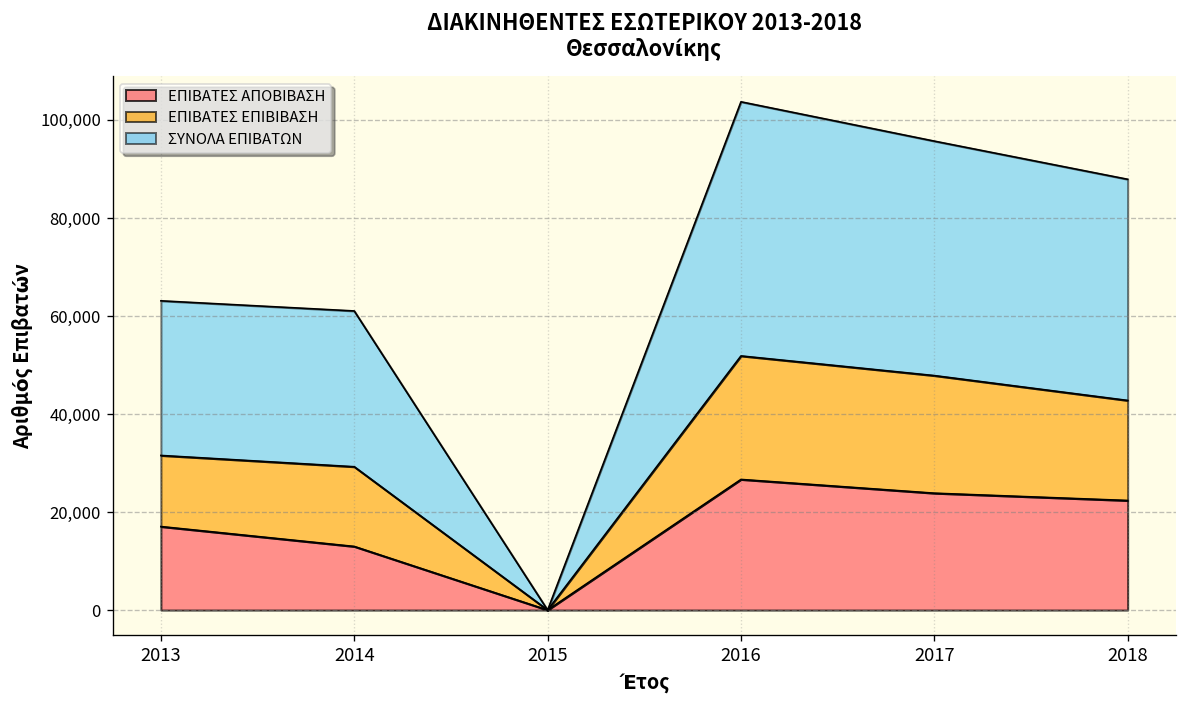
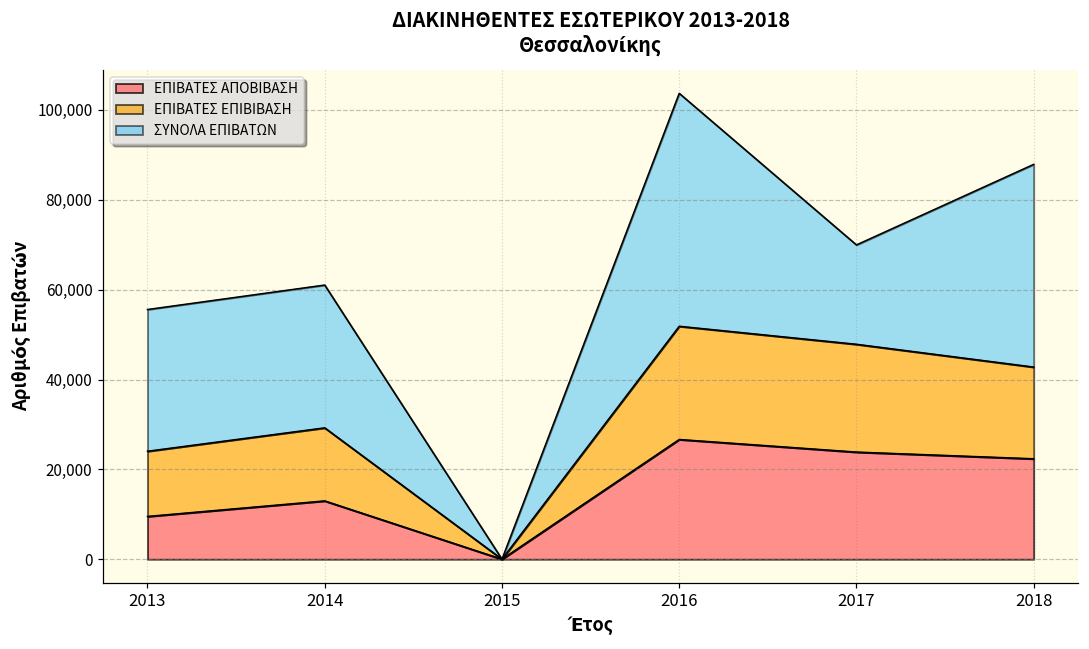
ΕΠΙΒΑΤΕΣ ΑΠΟΒΙΒΑΣΗ, 2013: 17,000 -> 10,000
ΣΥΝΟΛΑ ΕΠΙΒΑΤΩΝ, 2017: 48,000 -> 22,000
